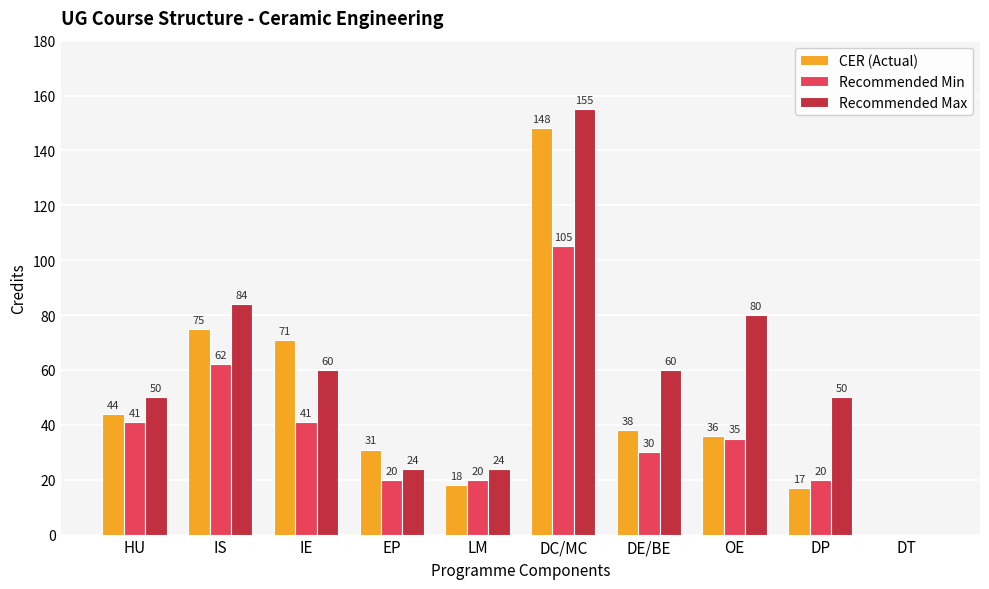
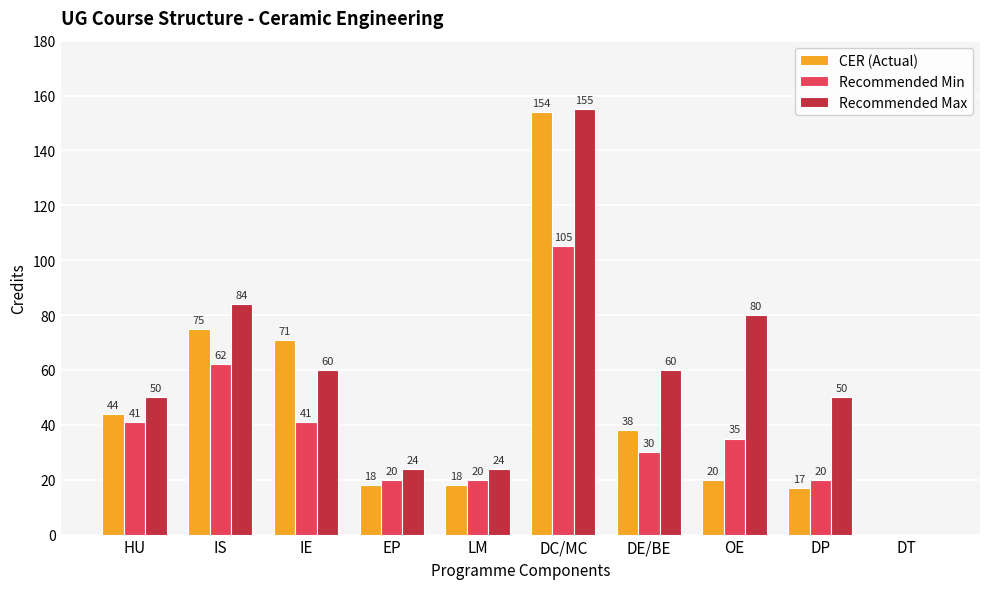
CER (Actual), EP: 31 -> 18
CER (Actual), DC/MC: 148 -> 154
CER (Actual), OE: 36 -> 20
